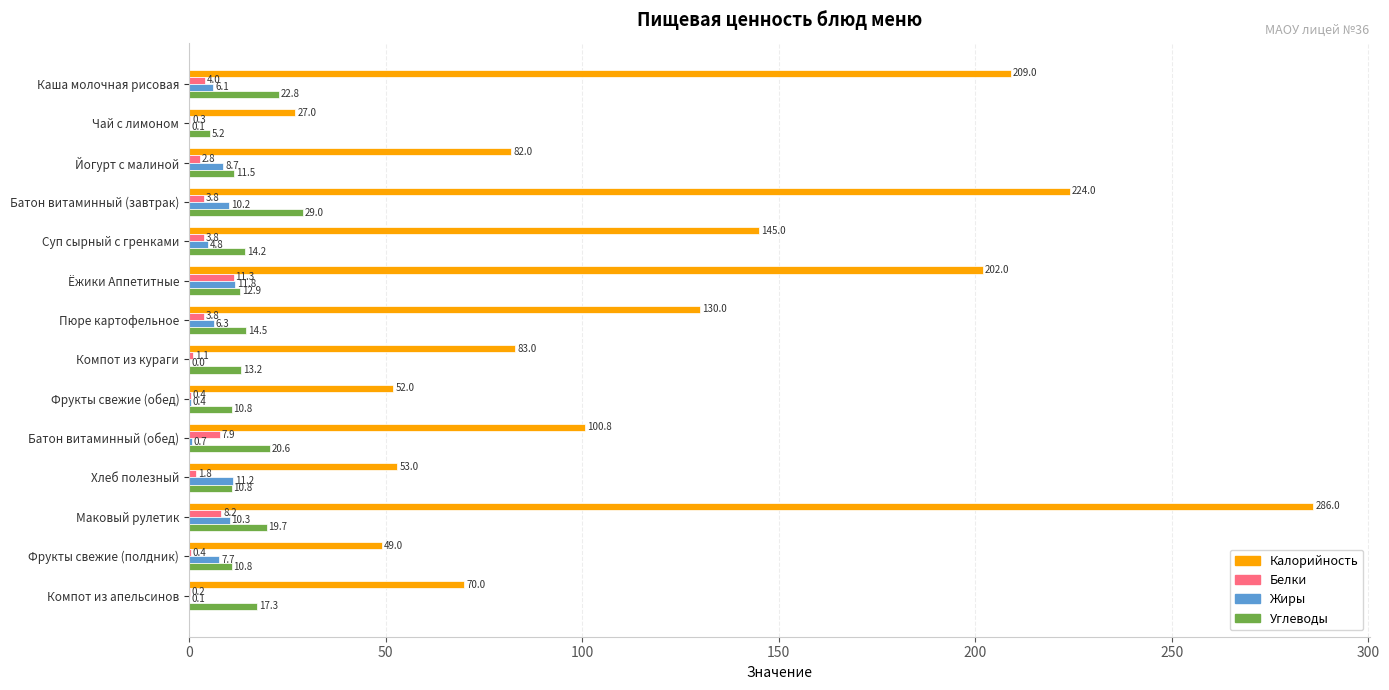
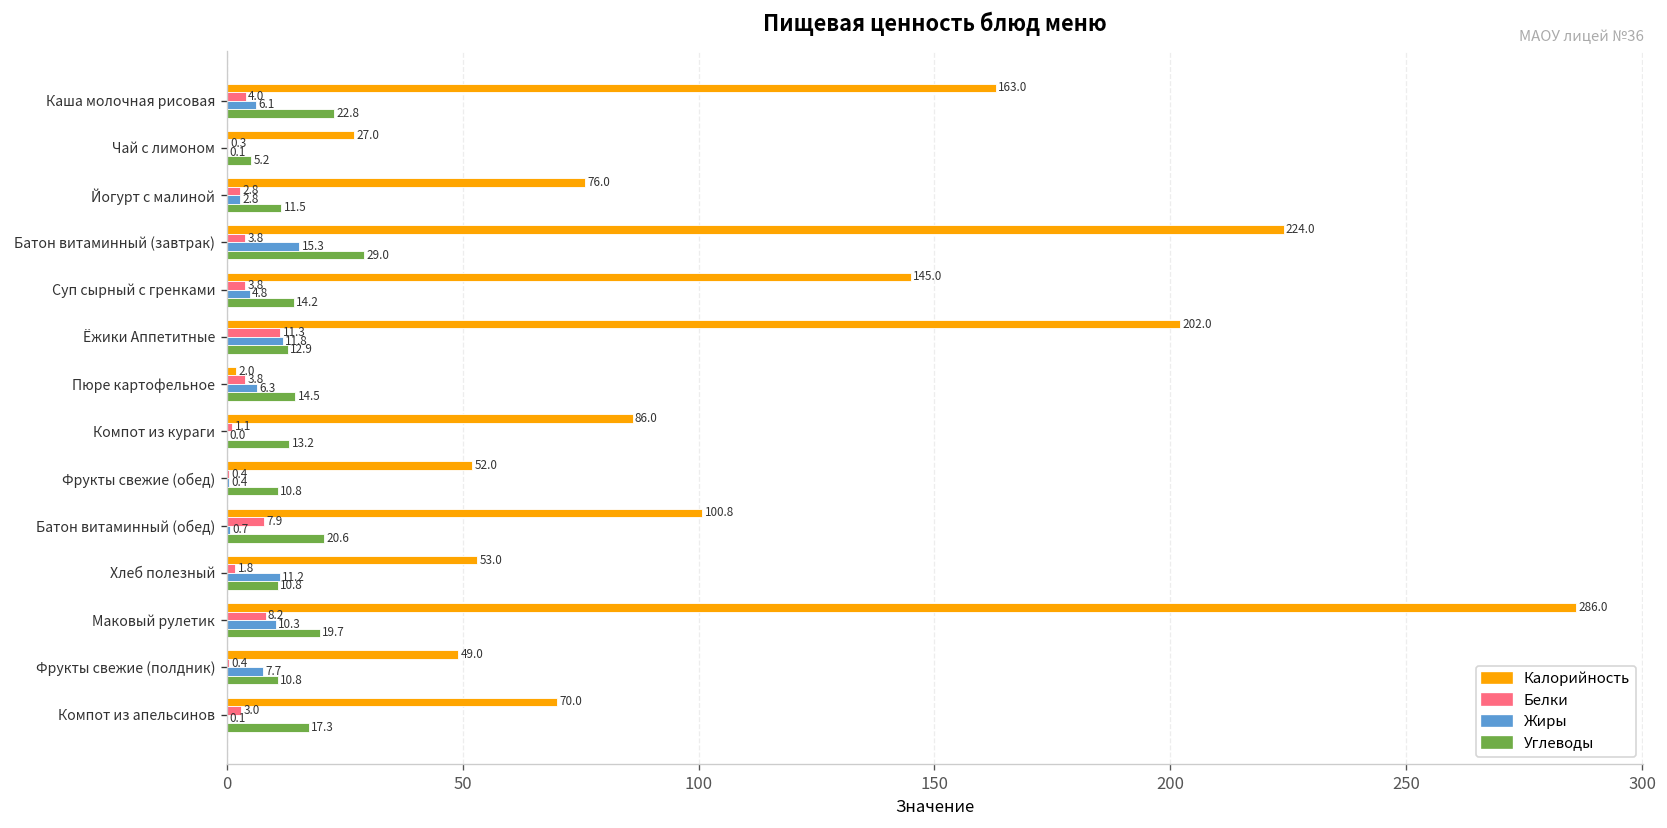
Калорийность, Каша молочная рисовая: 209.0 -> 163.0
Калорийность, Йогурт с малиной: 82.0 -> 76.0
Жиры, Йогурт с малиной: 8.7 -> 2.8
Жиры, Батон витаминный (завтрак): 10.2 -> 15.3
Калорийность, Пюре картофельное: 130.0 -> 2.0
Калорийность, Компот из кураги: 83.0 -> 86.0
Белки, Компот из апельсинов: 0.2 -> 3.0
